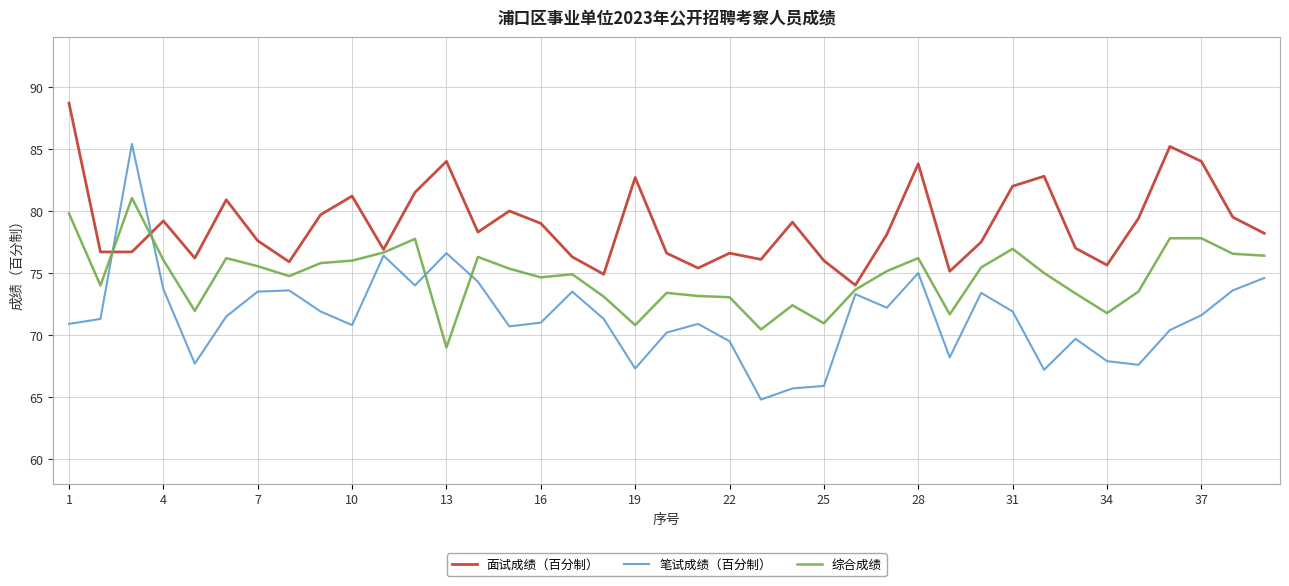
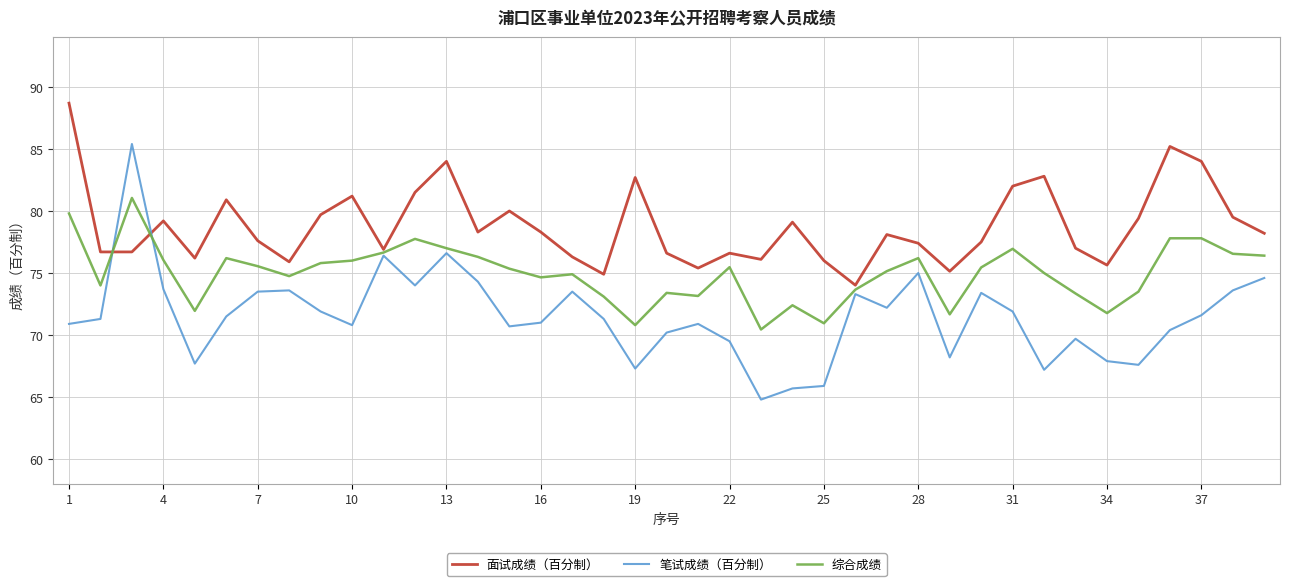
综合成绩, 13: 69 -> 77
面试成绩（百分制）, 16: 79.0 -> 78.3
综合成绩, 22: 73.1 -> 75.5
面试成绩（百分制）, 28: 83.8 -> 77.4
